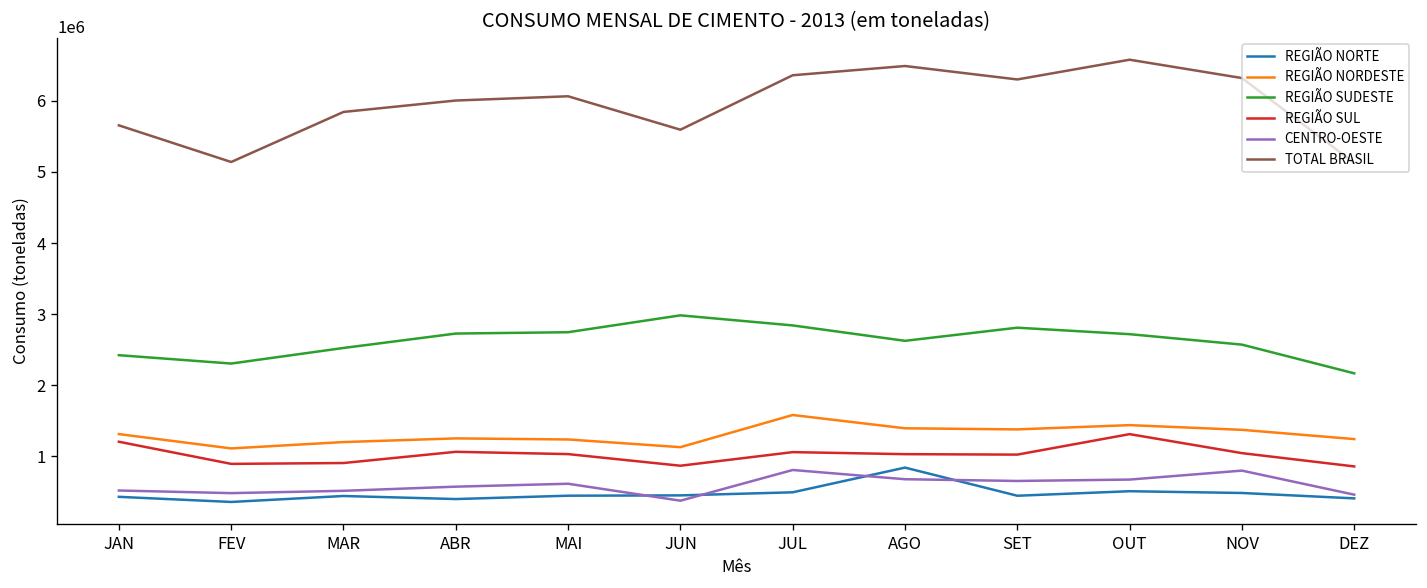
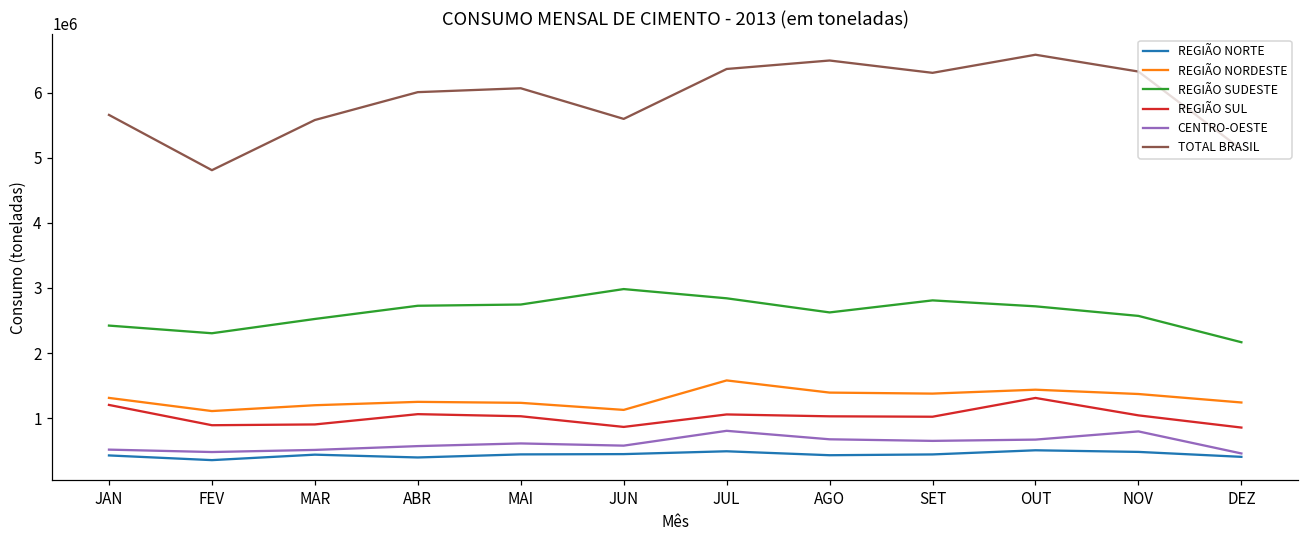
TOTAL BRASIL, FEV: 5100000 -> 4800000
TOTAL BRASIL, MAR: 5800000 -> 5600000
CENTRO-OESTE, JUN: 400000 -> 600000
REGIÃO NORTE, AGO: 800000 -> 400000
